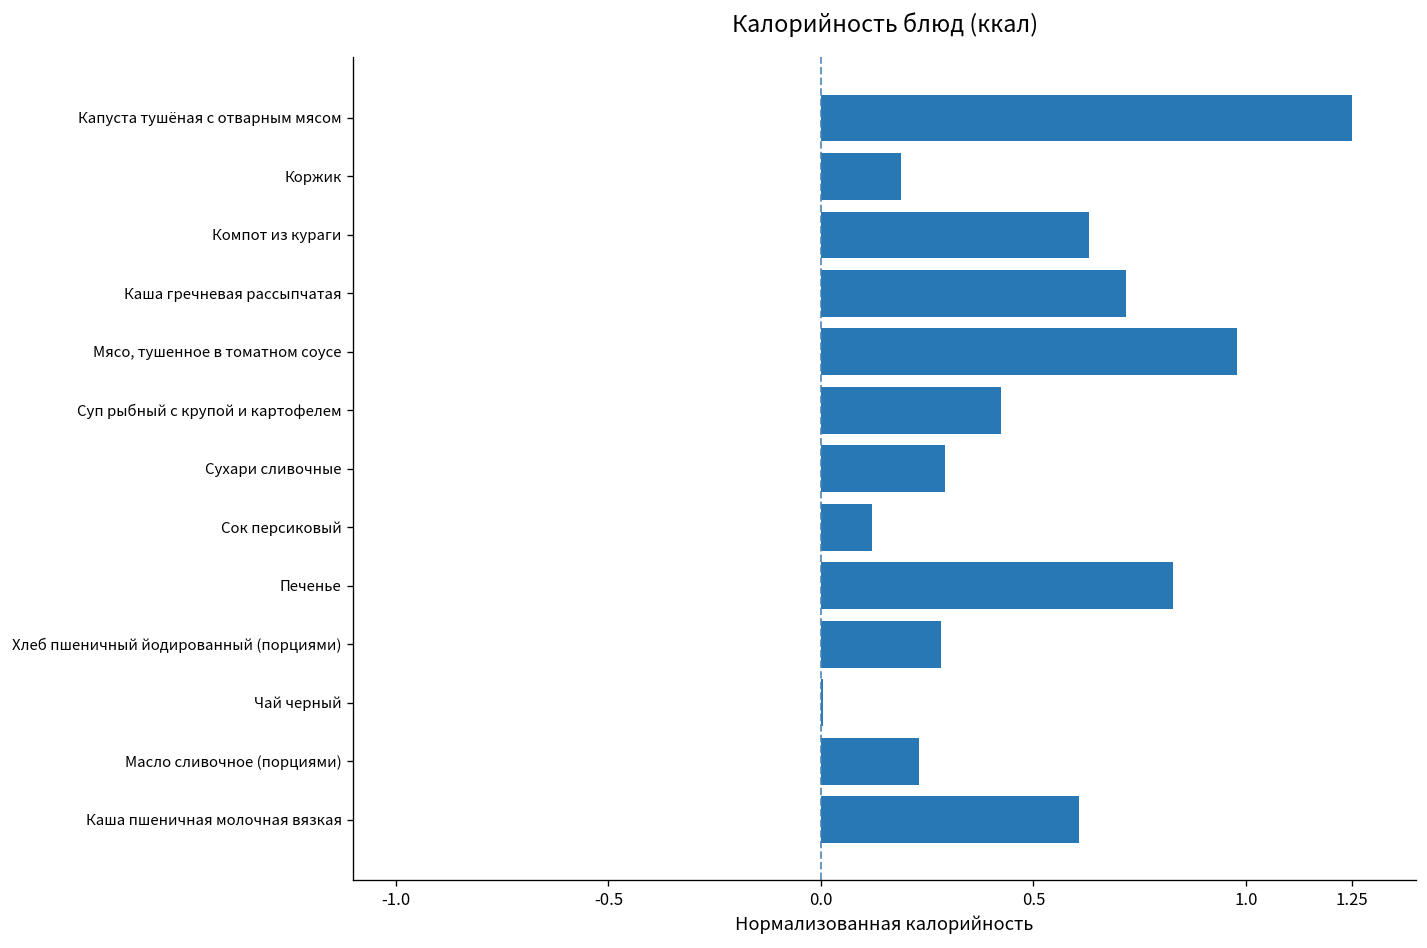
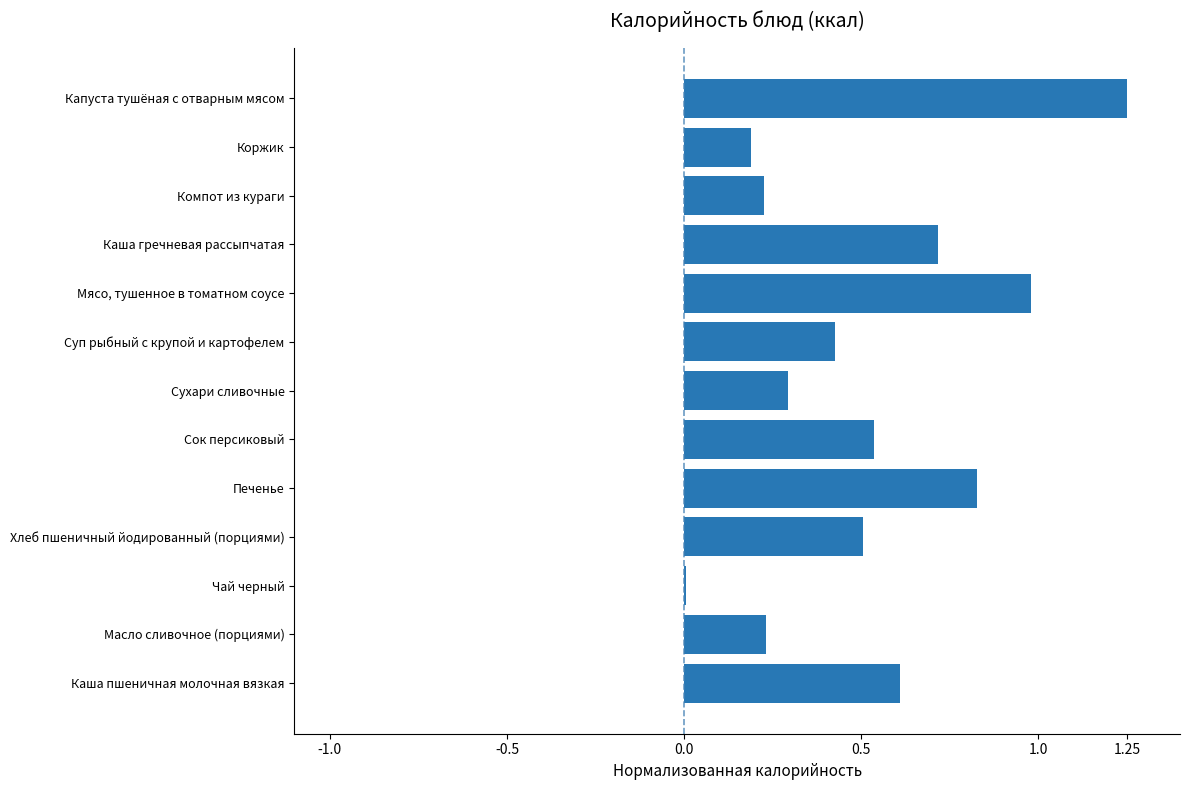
Компот из кураги: 0.63 -> 0.23
Сок персиковый: 0.12 -> 0.54
Хлеб пшеничный йодированный (порциями): 0.28 -> 0.51
